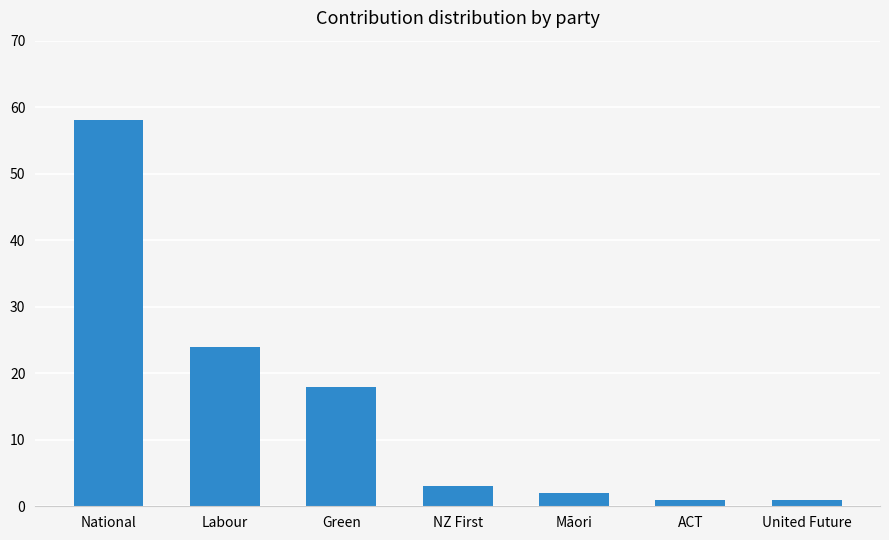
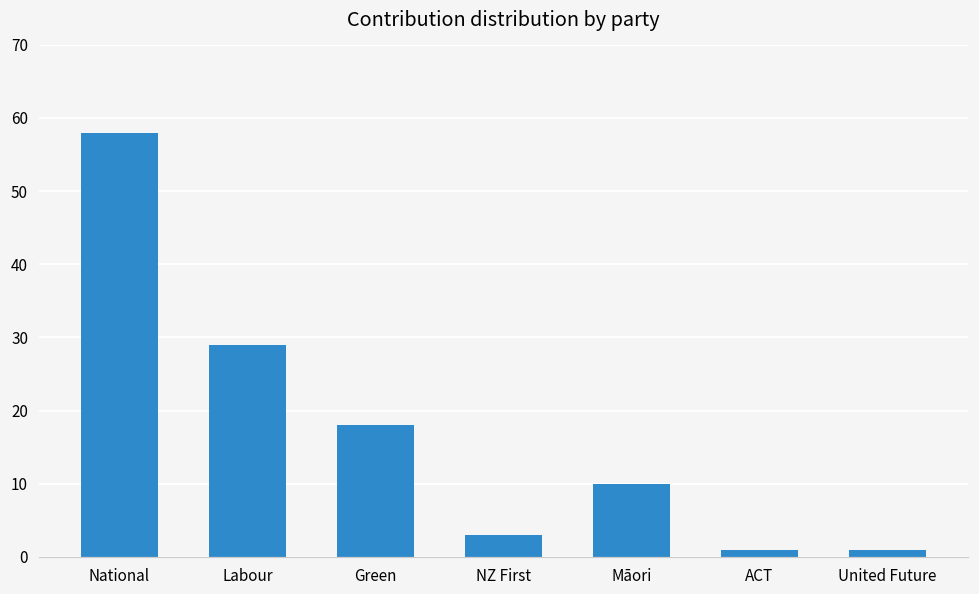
Labour: 24 -> 29
Māori: 2 -> 10
